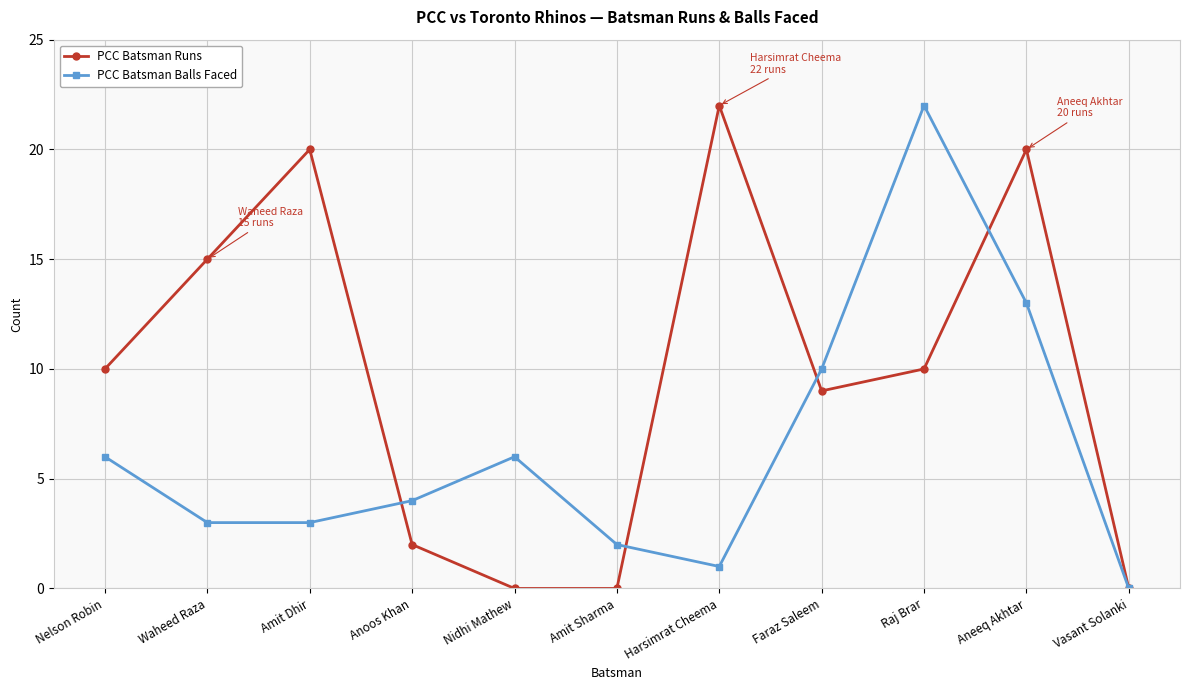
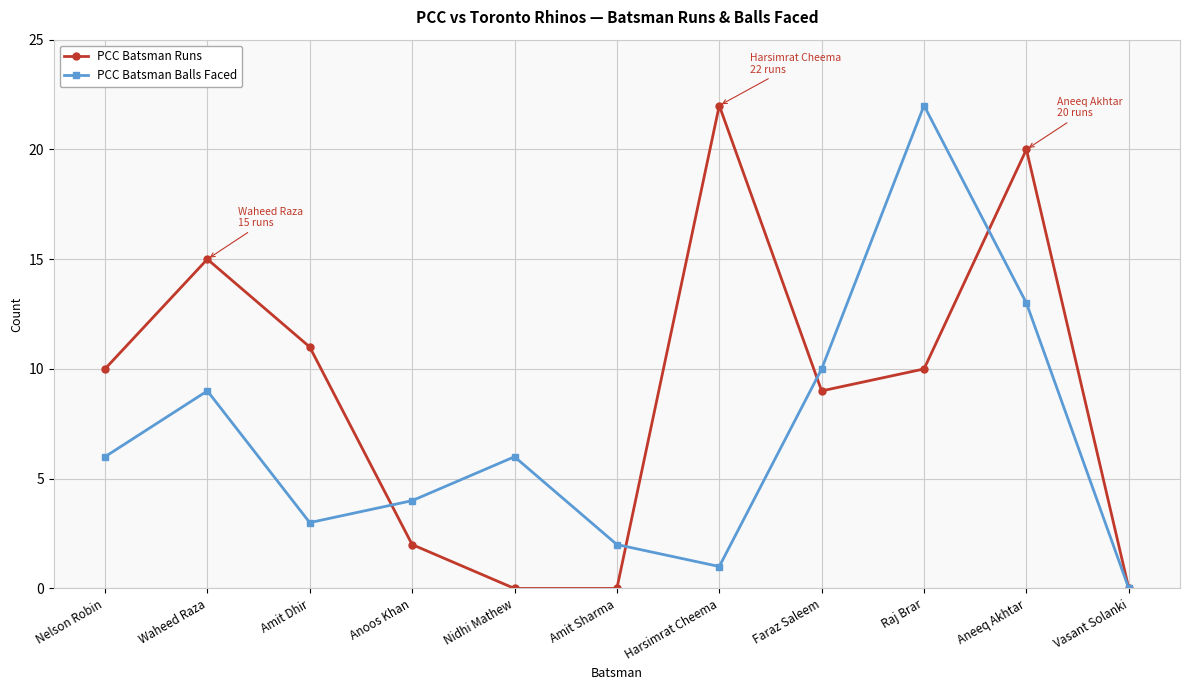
PCC Batsman Balls Faced, Waheed Raza: 3 -> 9
PCC Batsman Runs, Amit Dhir: 20 -> 11
